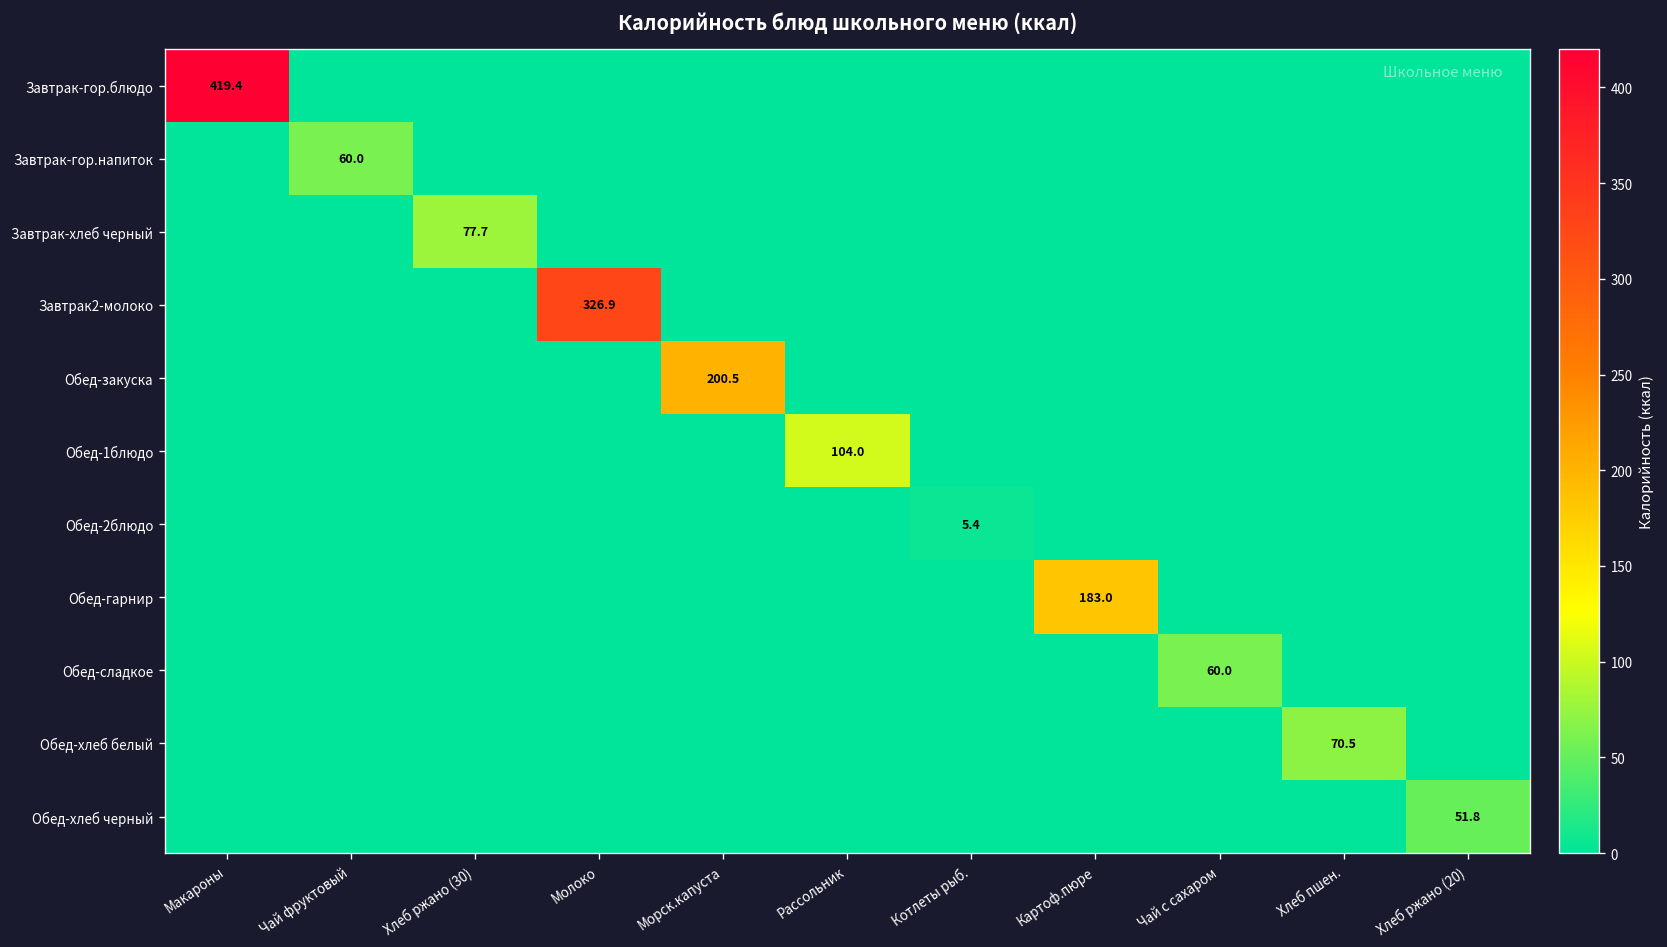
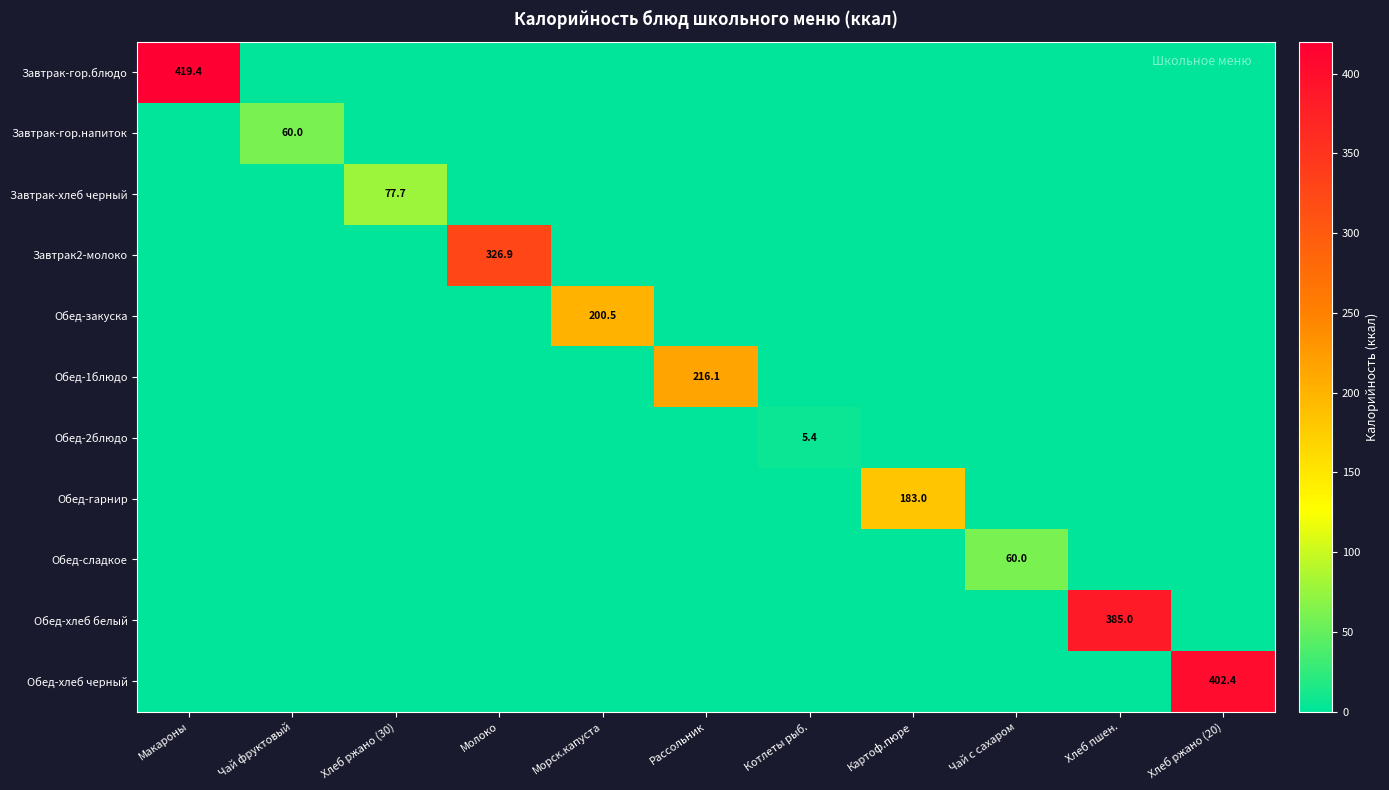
Обед-1блюдо, Рассольник: 104.0 -> 216.1
Обед-хлеб белый, Хлеб пшен.: 70.5 -> 385.0
Обед-хлеб черный, Хлеб ржано (20): 51.8 -> 402.4
